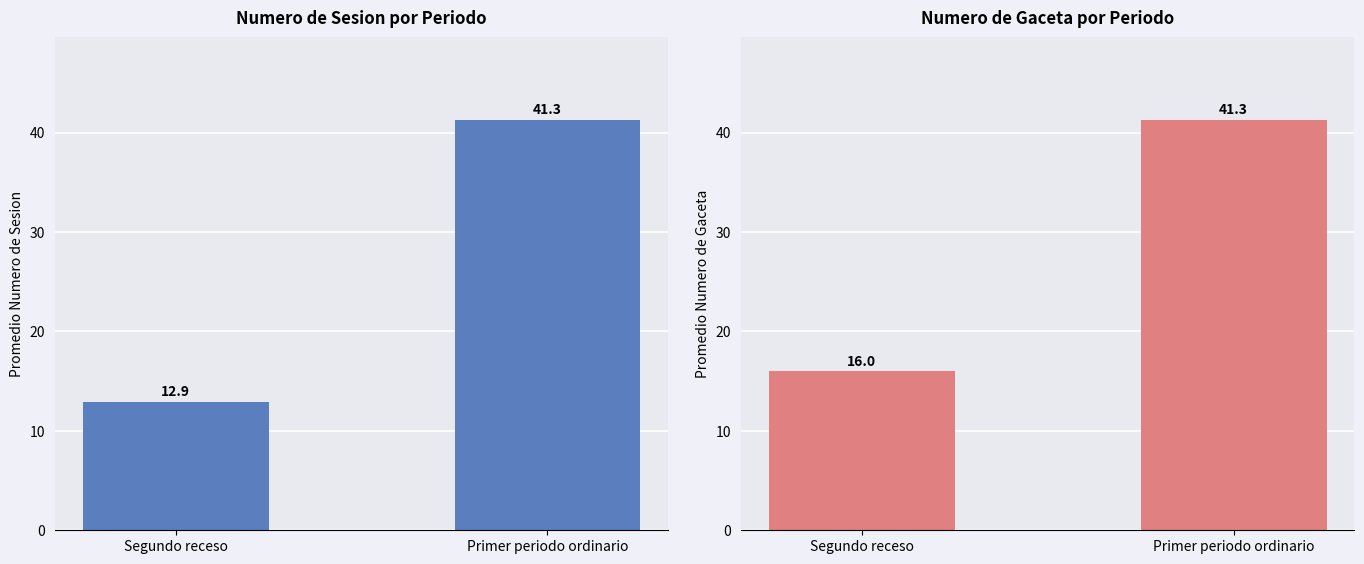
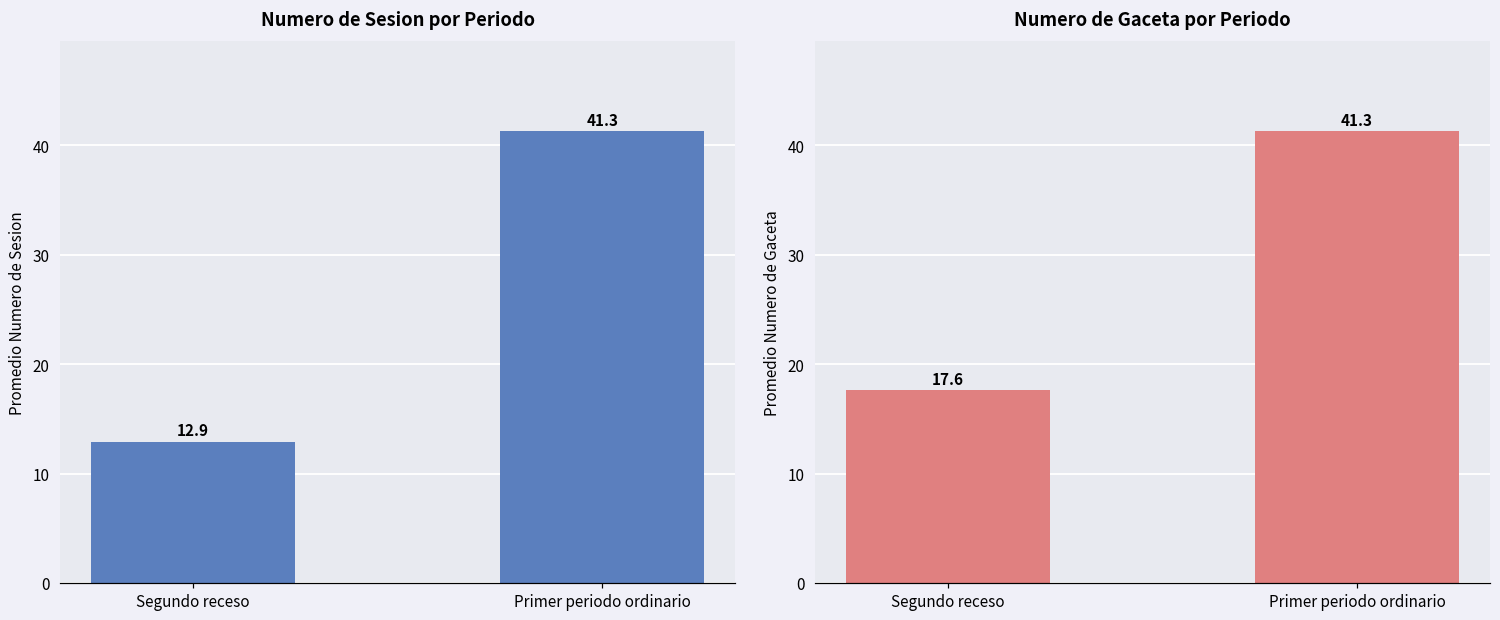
Numero de Gaceta por Periodo, Segundo receso: 16.0 -> 17.6
